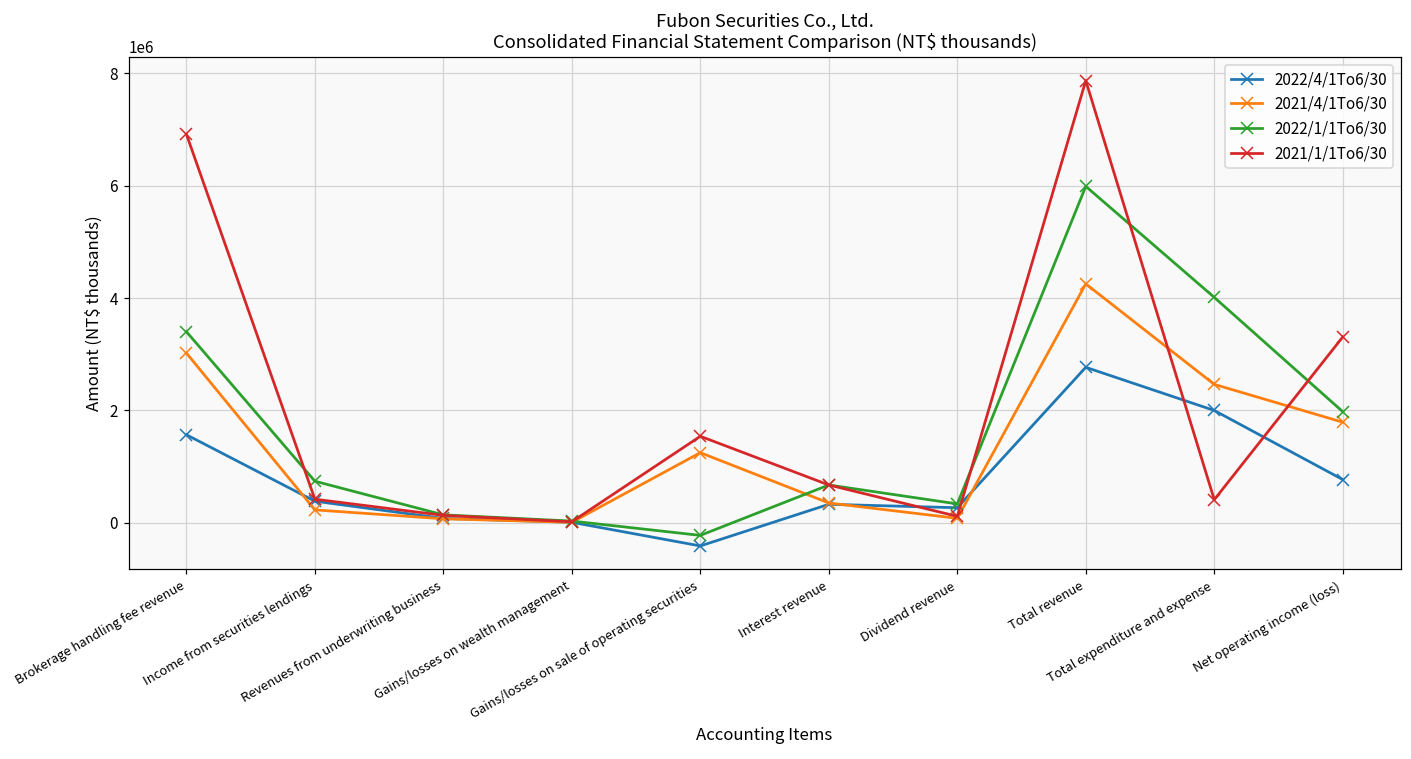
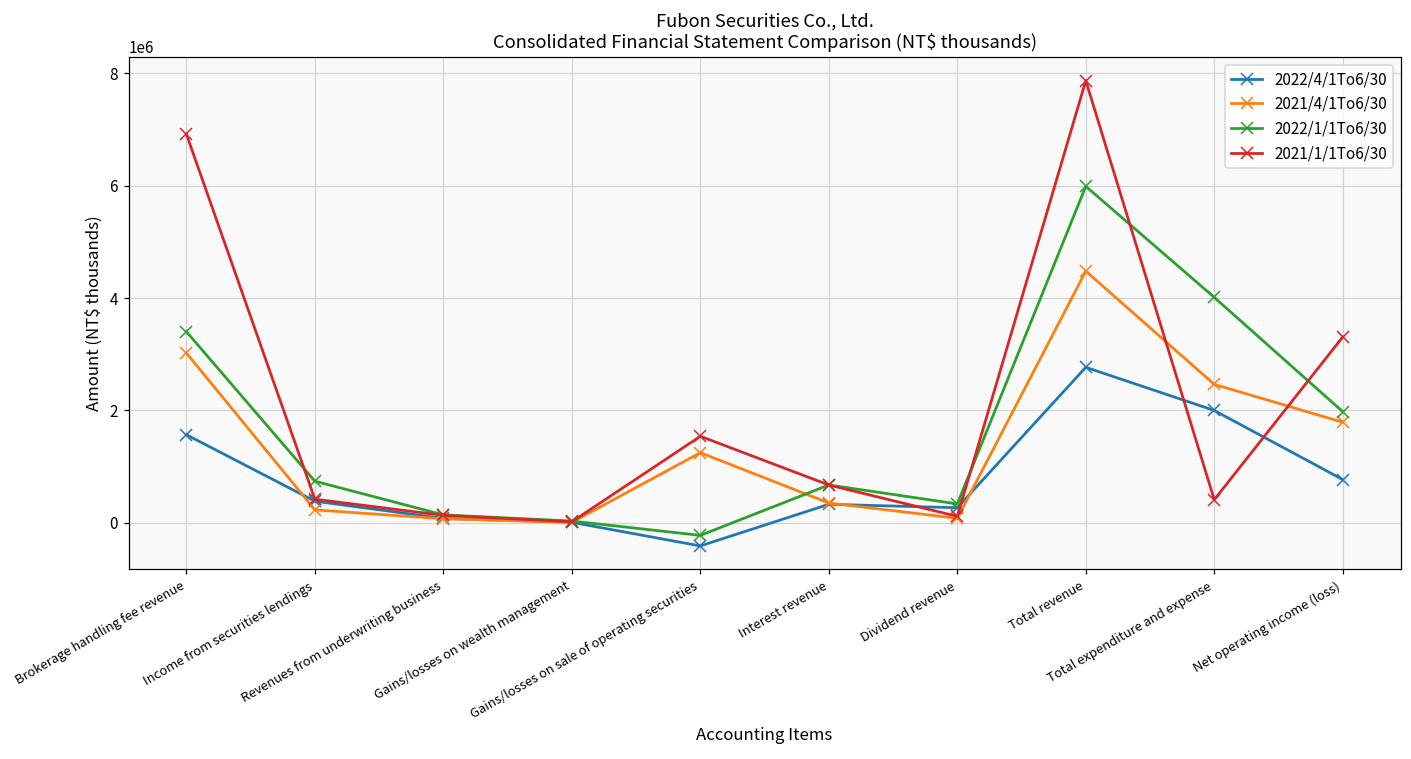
2021/4/1To6/30, Total revenue: 4300000 -> 4500000
